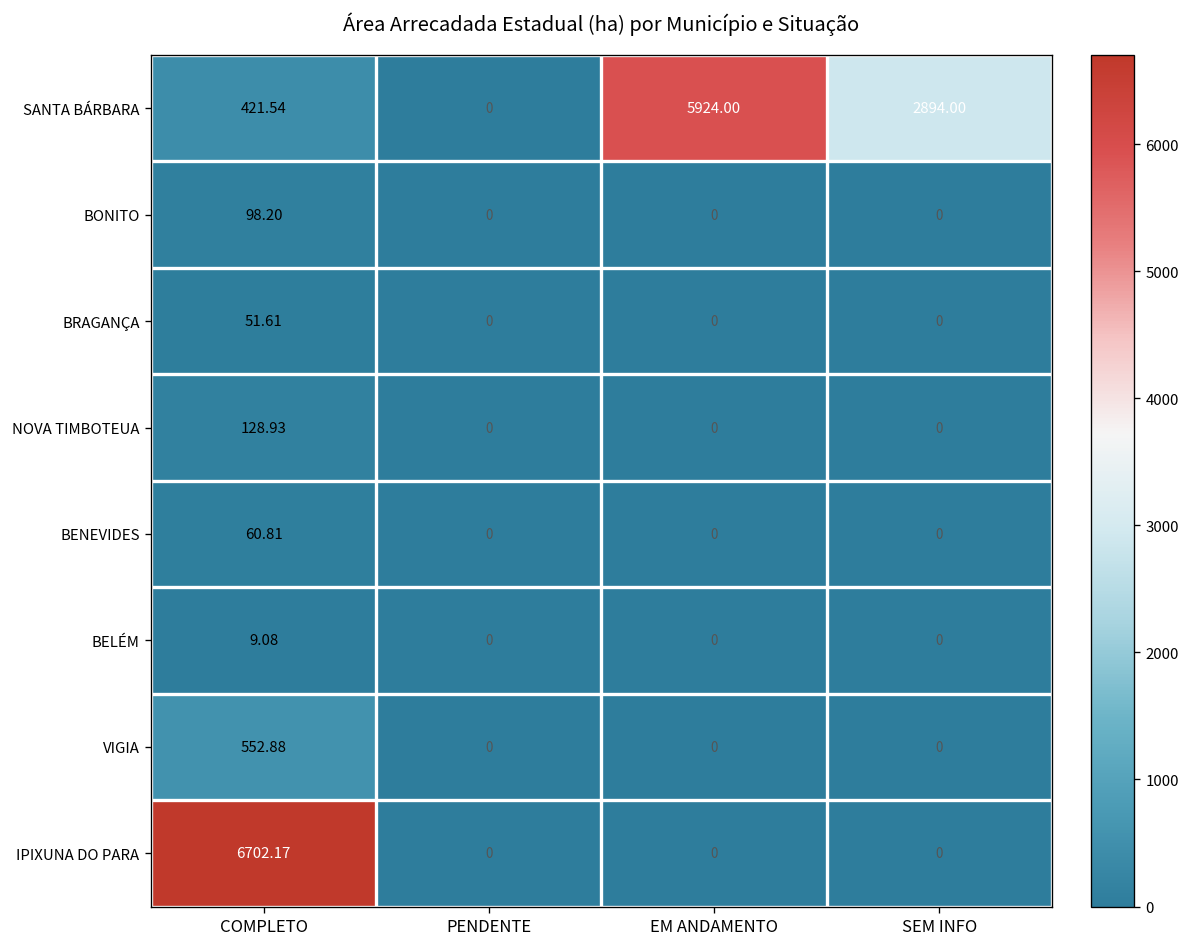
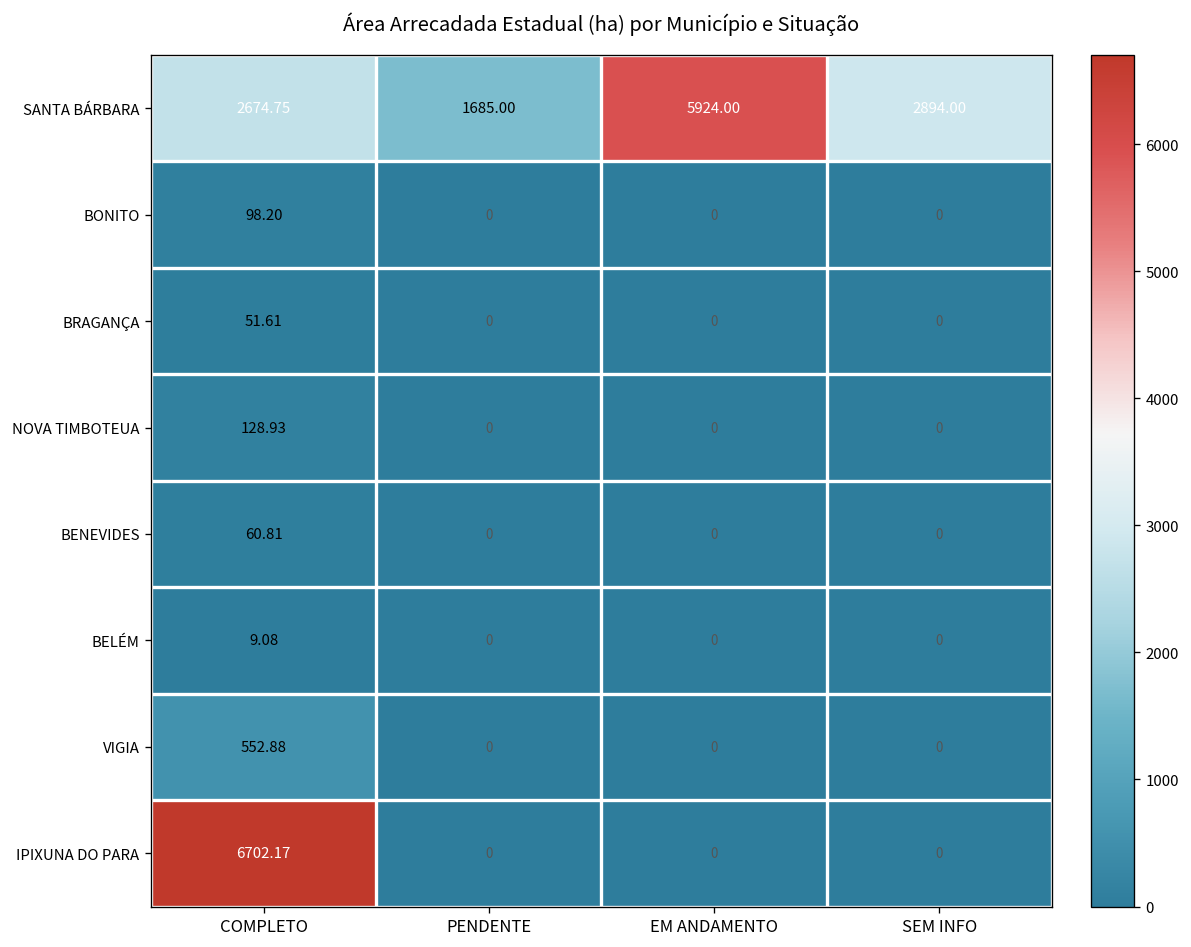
SANTA BÁRBARA, COMPLETO: 421.54 -> 2674.75
SANTA BÁRBARA, PENDENTE: 0 -> 1685.00
